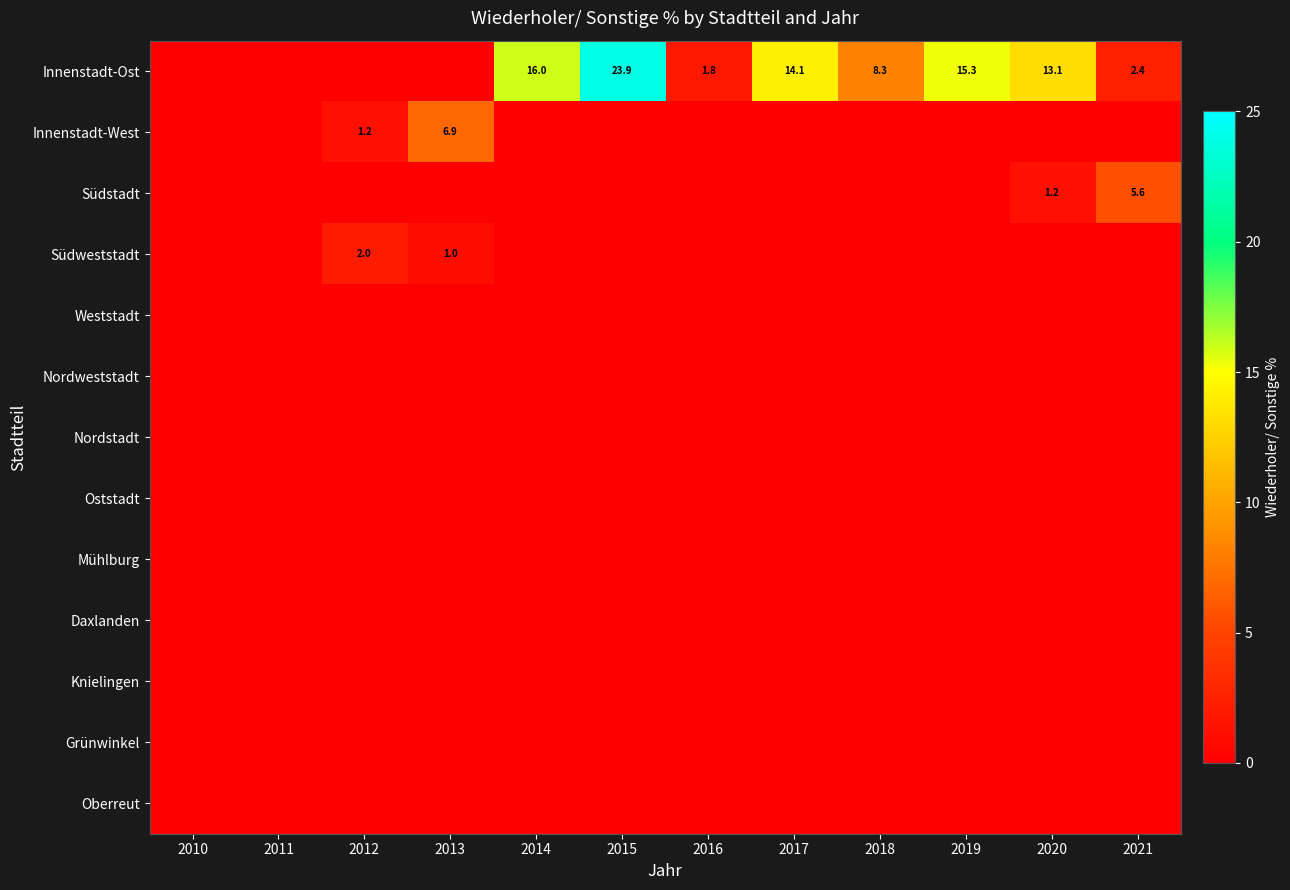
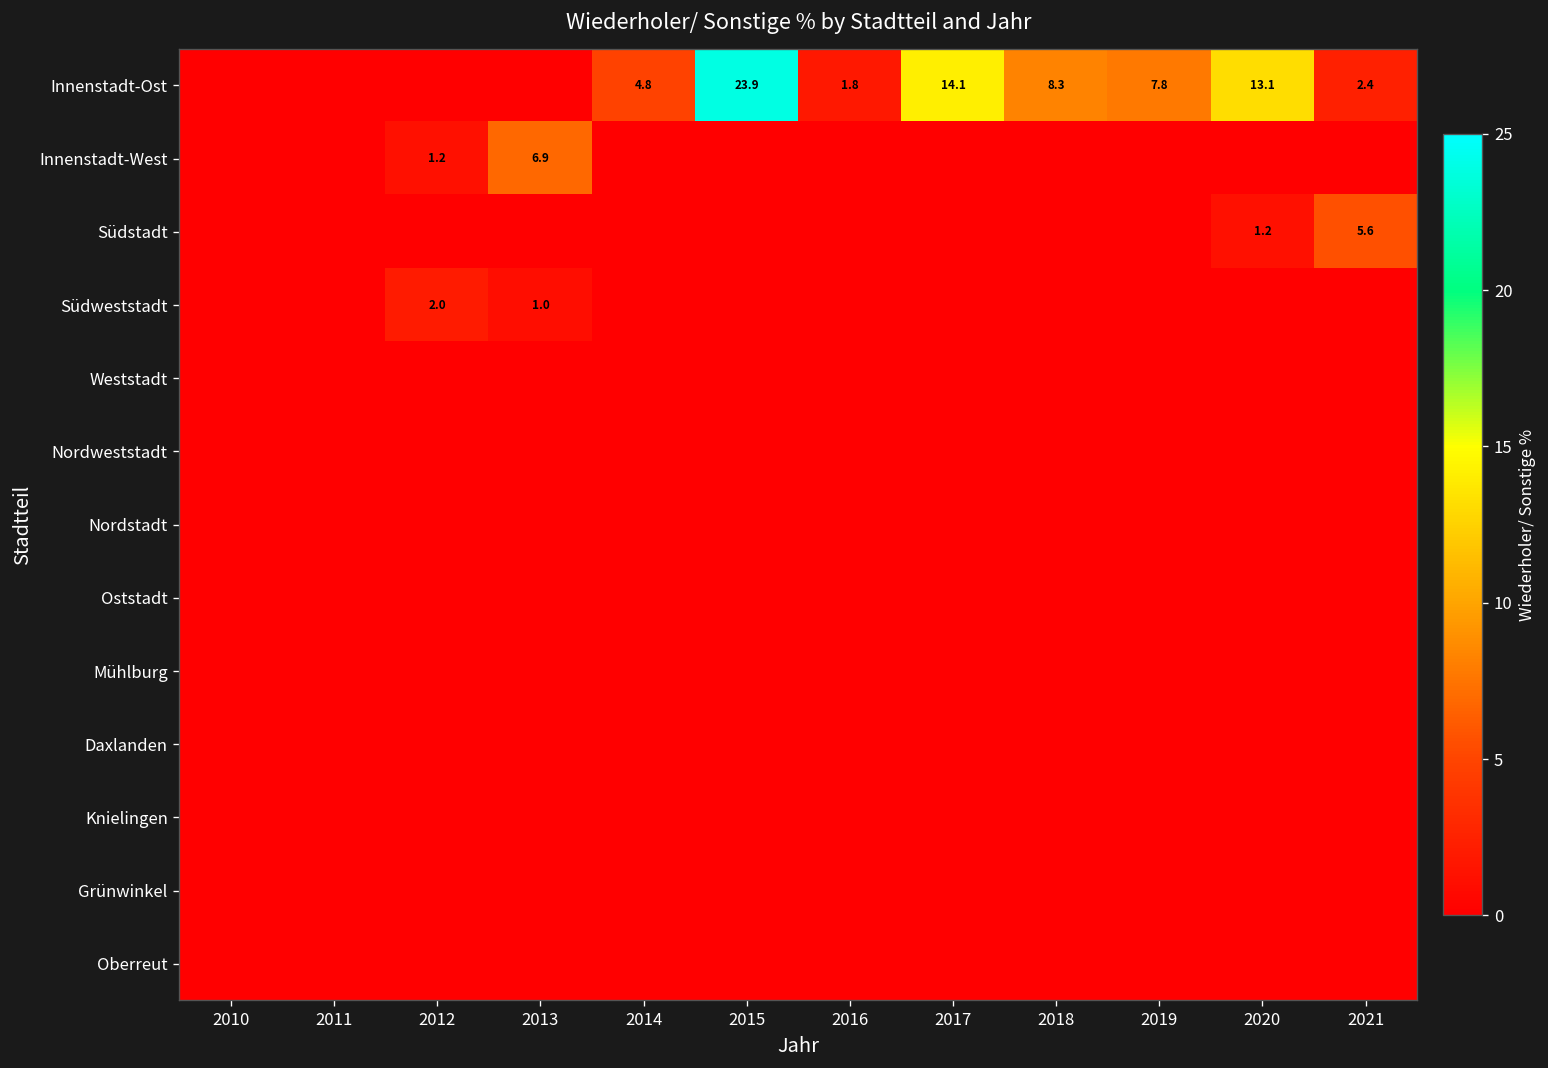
Innenstadt-Ost, 2014: 16.0 -> 4.8
Innenstadt-Ost, 2019: 15.3 -> 7.8
